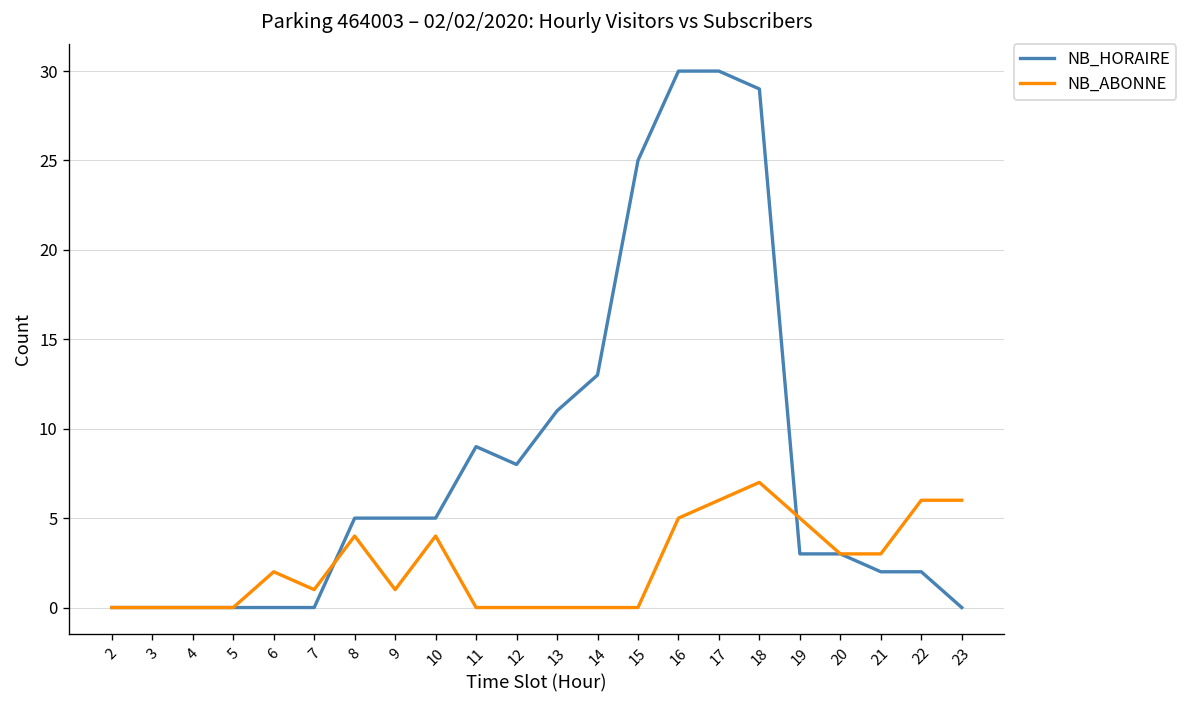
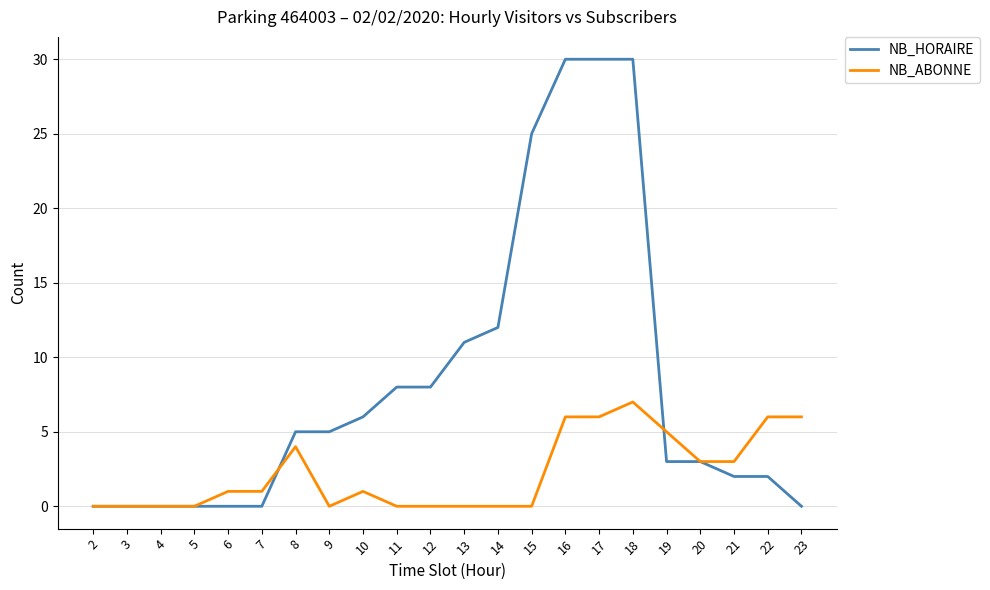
NB_ABONNE, 6: 2 -> 1
NB_ABONNE, 9: 1 -> 0
NB_HORAIRE, 10: 5 -> 6
NB_ABONNE, 10: 4 -> 1
NB_HORAIRE, 11: 9 -> 8
NB_HORAIRE, 14: 13 -> 12
NB_ABONNE, 16: 5 -> 6
NB_HORAIRE, 18: 29 -> 30
